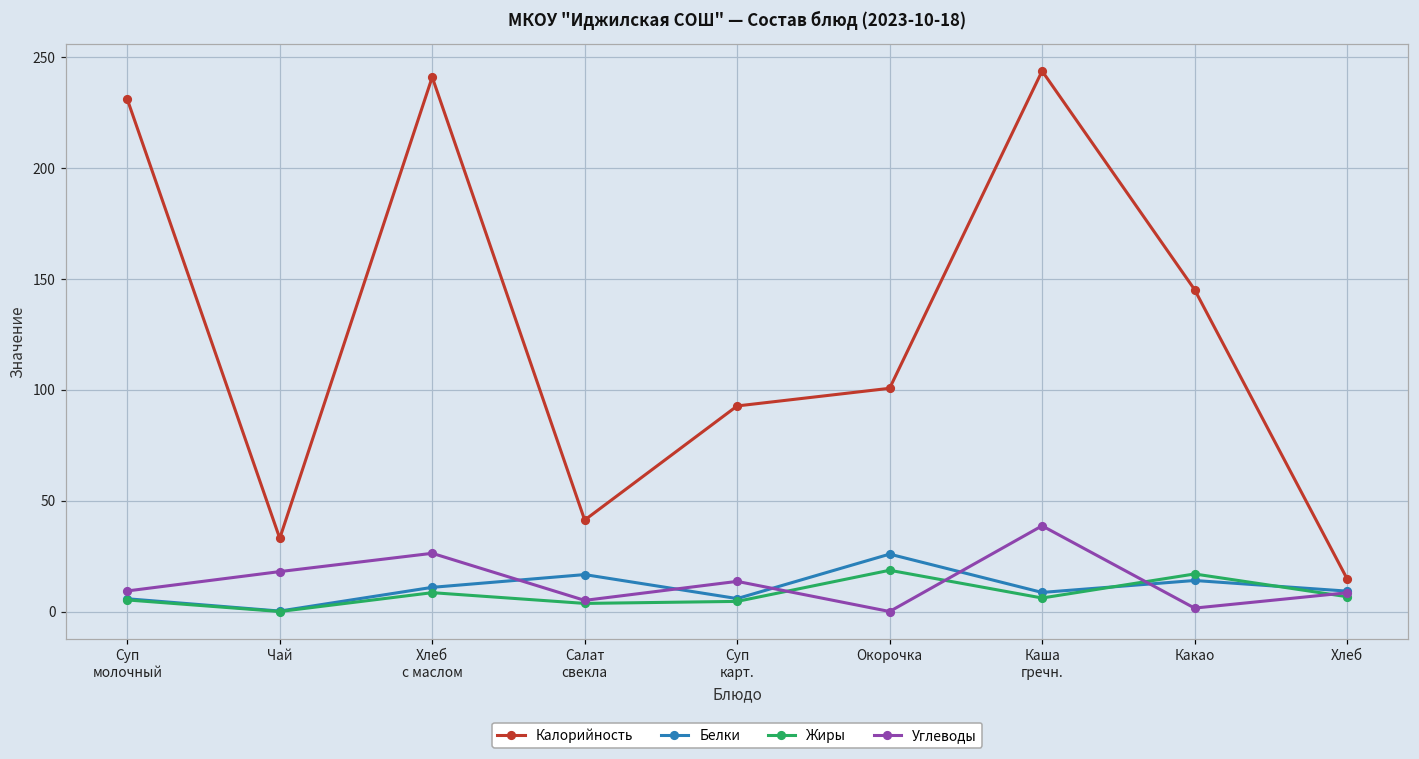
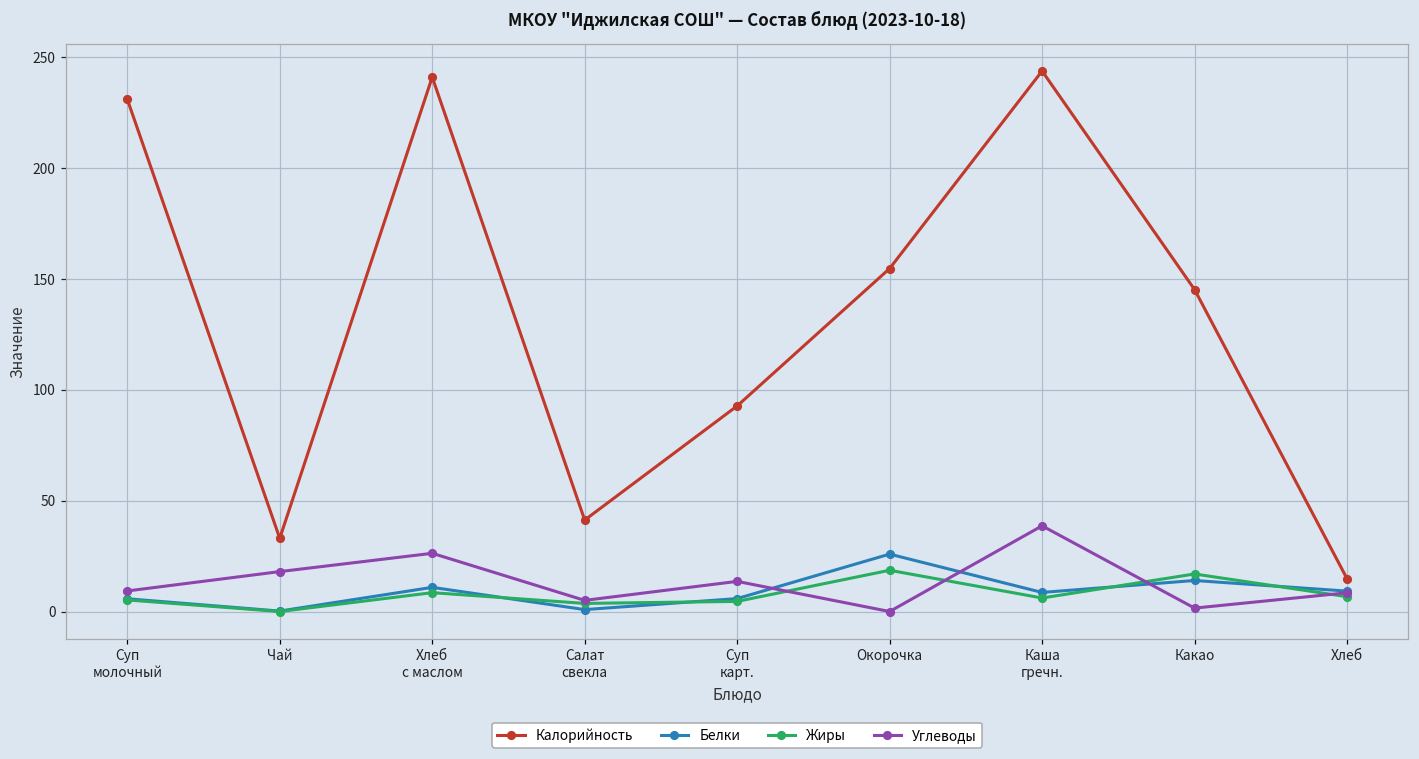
Белки, Салат свекла: 17 -> 1
Калорийность, Окорочка: 101 -> 155
